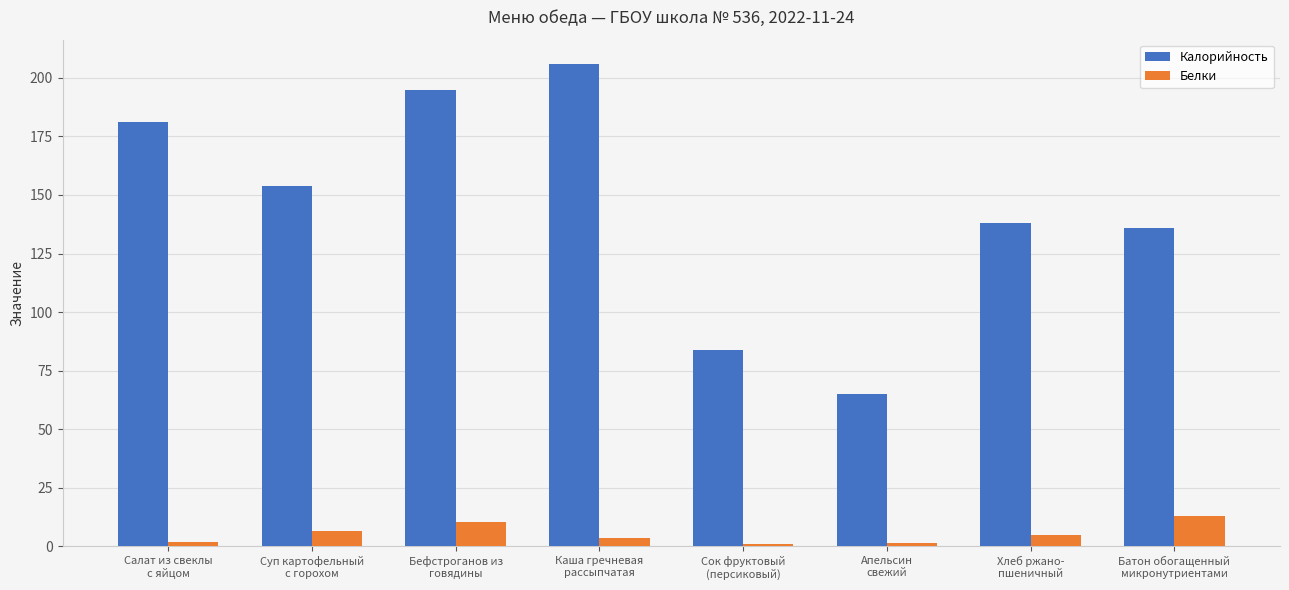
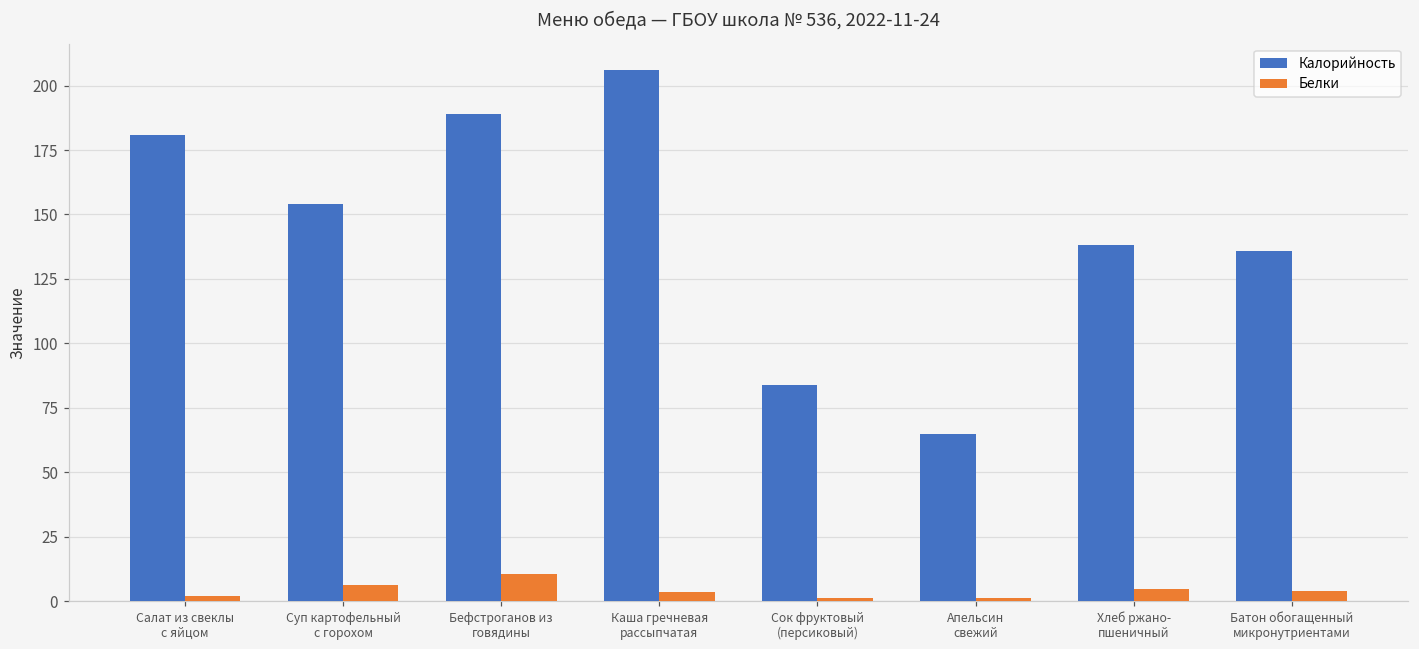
Калорийность, Бефстроганов из говядины: 195 -> 189
Белки, Батон обогащенный микронутриентами: 13 -> 4
